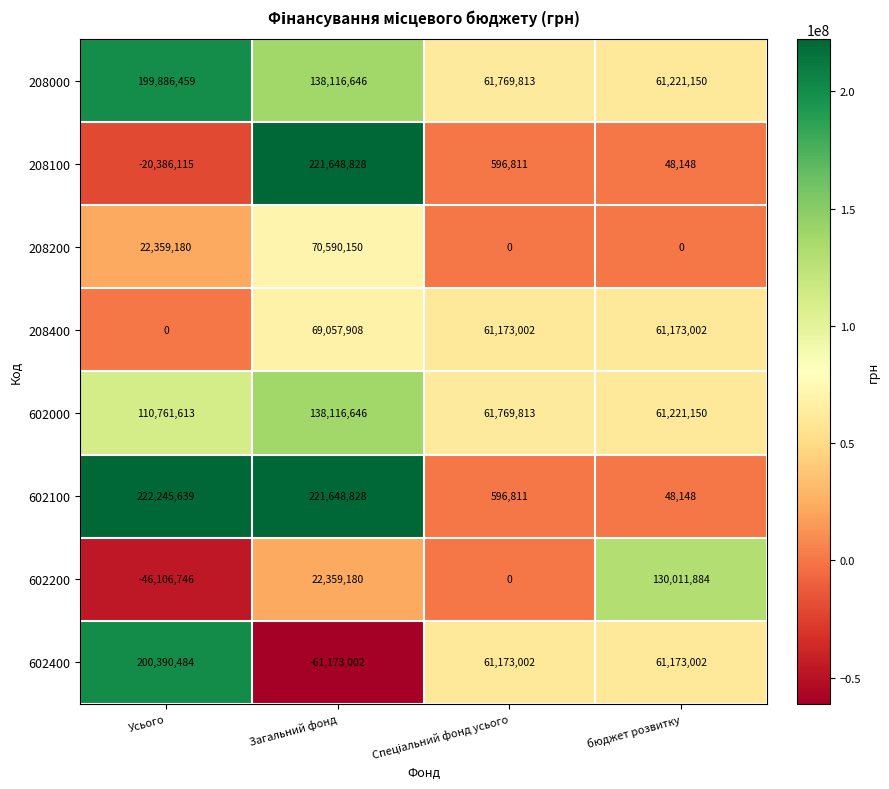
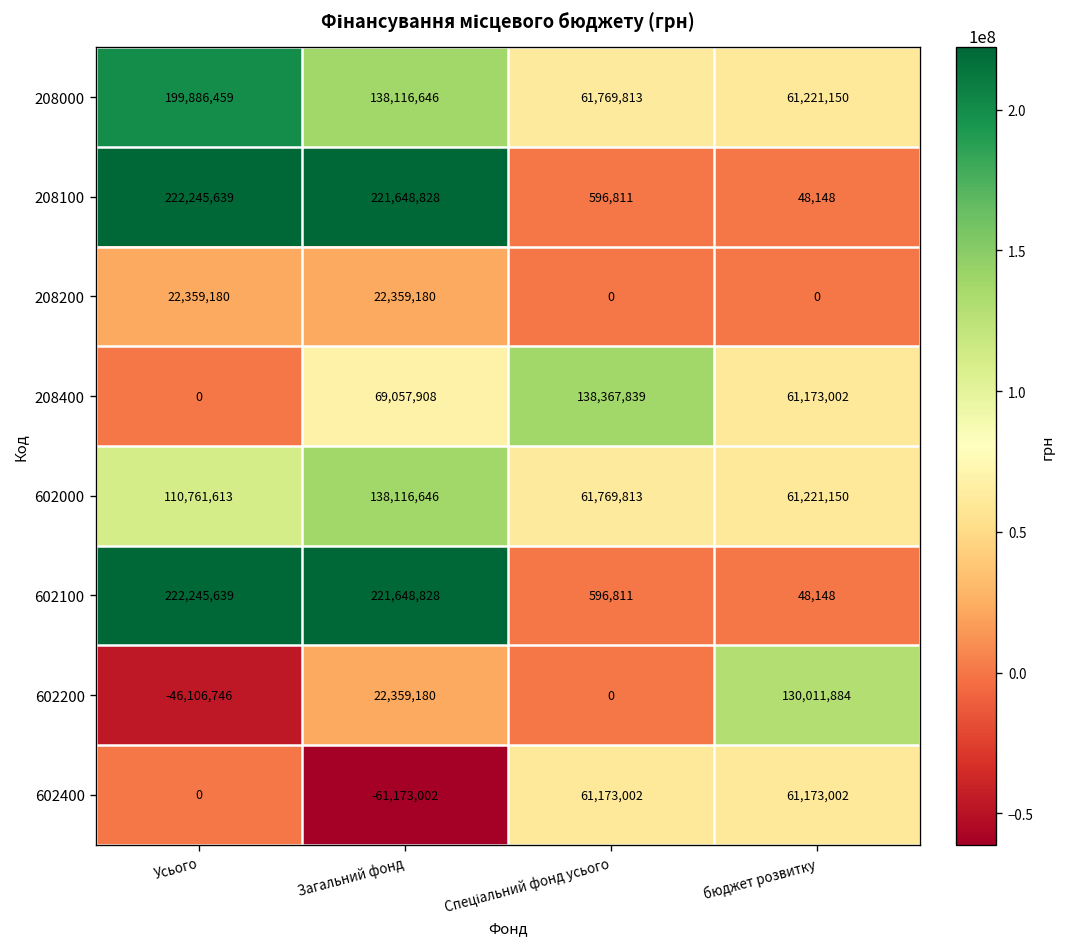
208100, Усього: -20,386,115 -> 222,245,639
208200, Загальний фонд: 70,590,150 -> 22,359,180
208400, Спеціальний фонд усього: 61,173,002 -> 138,367,839
602400, Усього: 200,390,484 -> 0
